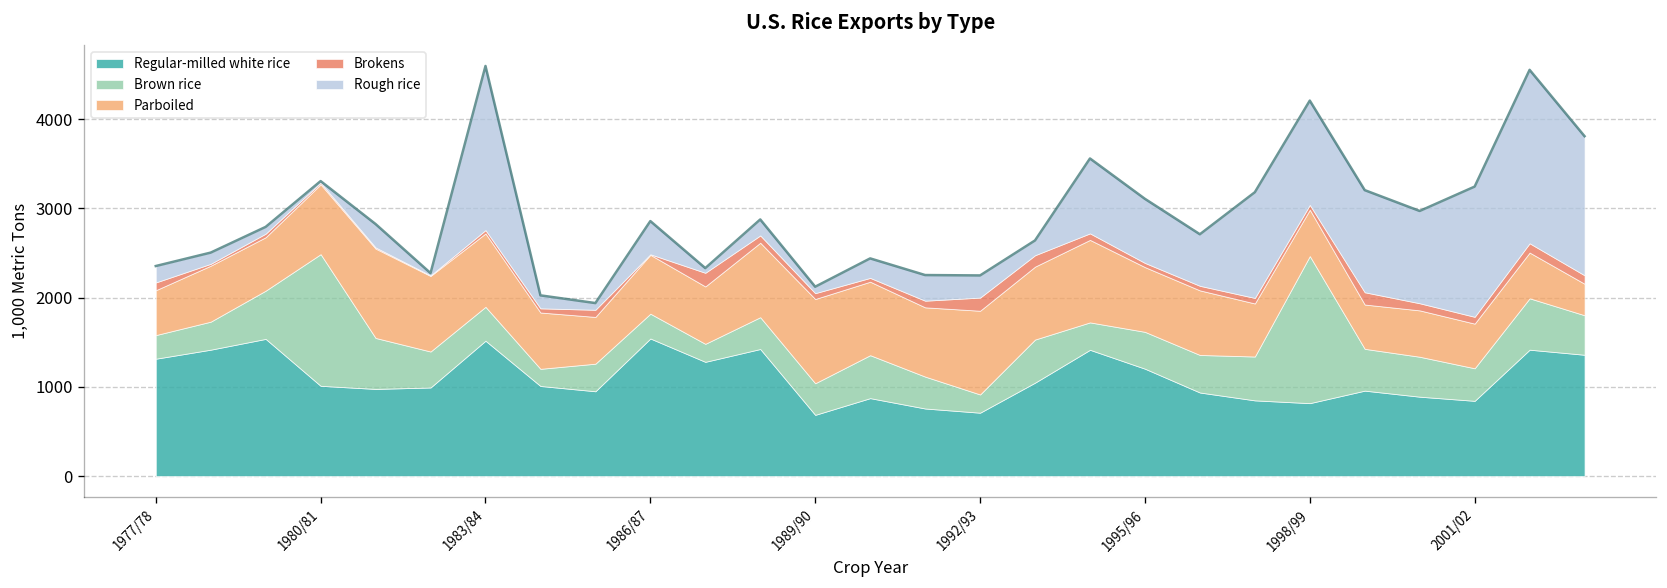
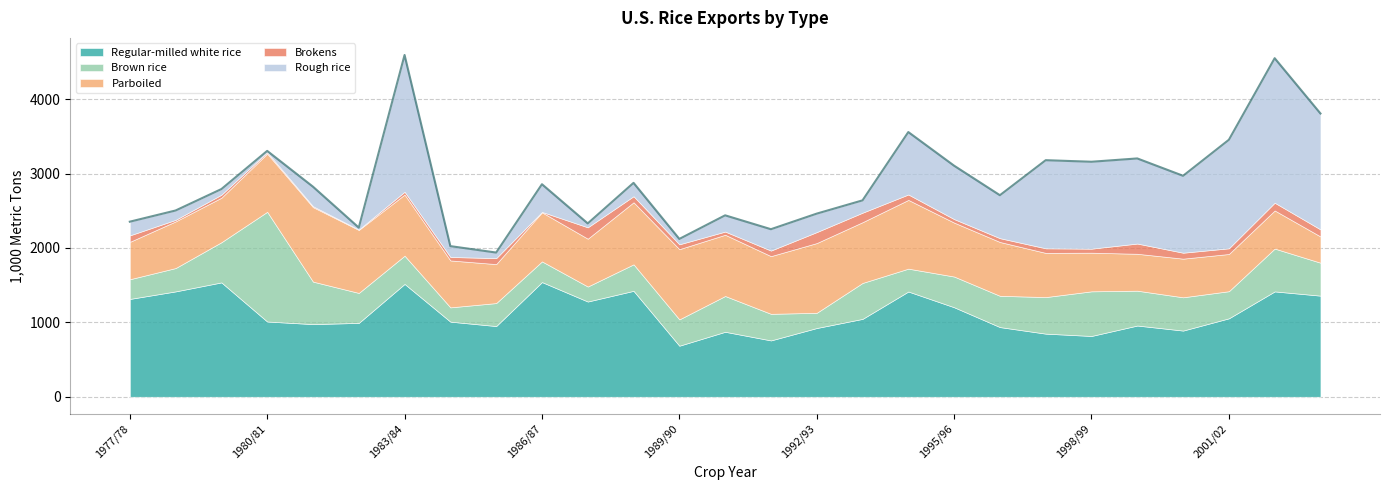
Regular-milled white rice, 1992/93: 700 -> 900
Brown rice, 1998/99: 1600 -> 600
Regular-milled white rice, 2001/02: 800 -> 1100
